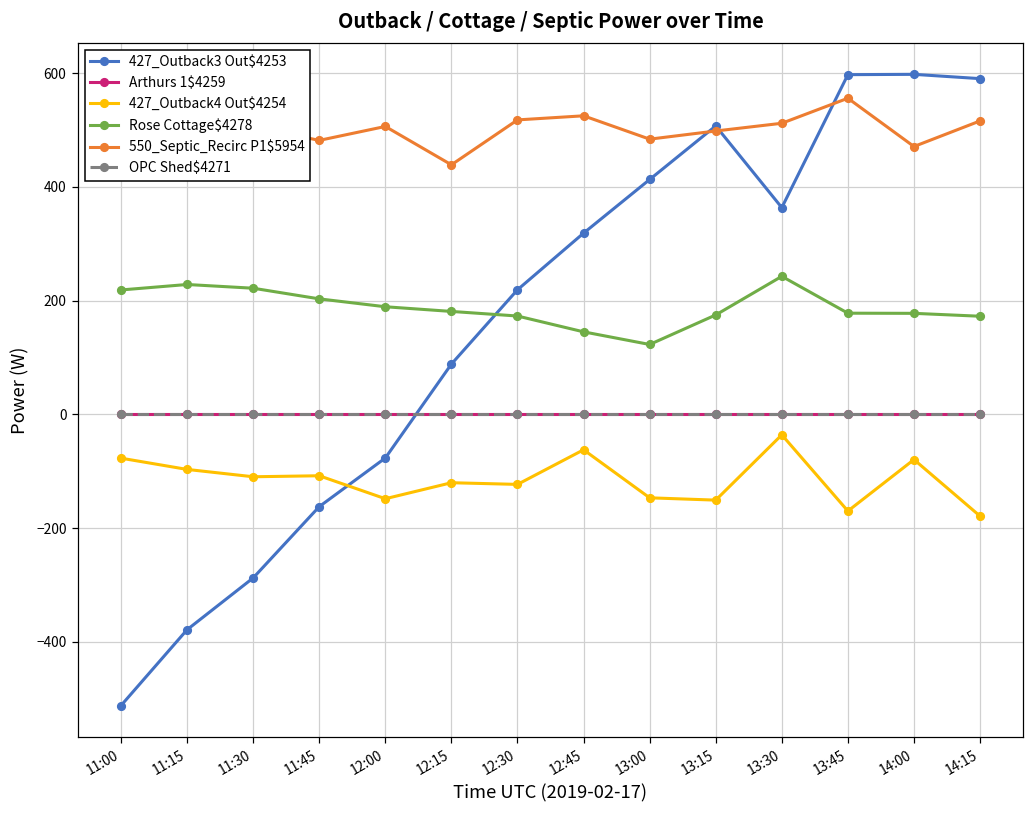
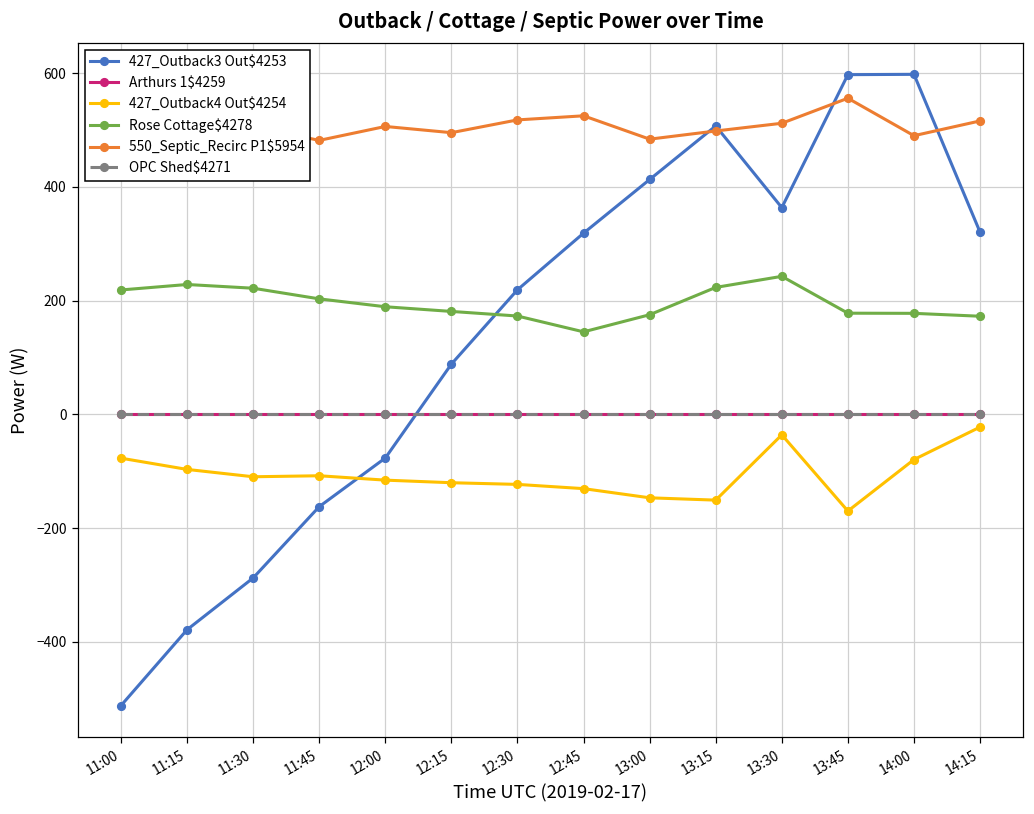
427_Outback4 Out$4254, 12:00: -150 -> -120
550_Septic_Recirc P1$5954, 12:15: 440 -> 500
427_Outback4 Out$4254, 12:45: -60 -> -130
Rose Cottage$4278, 13:00: 120 -> 180
Rose Cottage$4278, 13:15: 170 -> 220
550_Septic_Recirc P1$5954, 14:00: 470 -> 490
427_Outback3 Out$4253, 14:15: 590 -> 320
427_Outback4 Out$4254, 14:15: -180 -> -20
